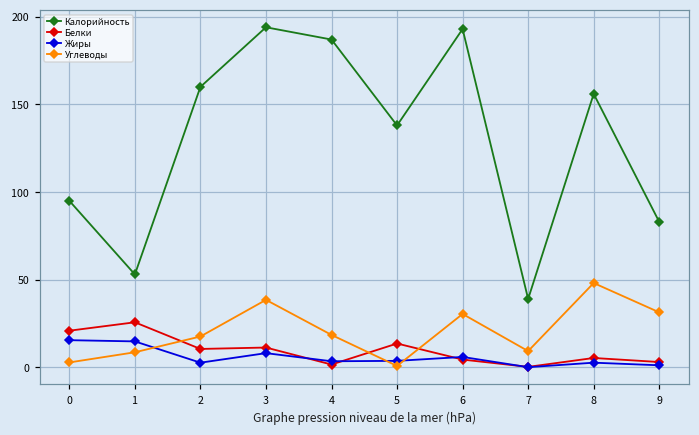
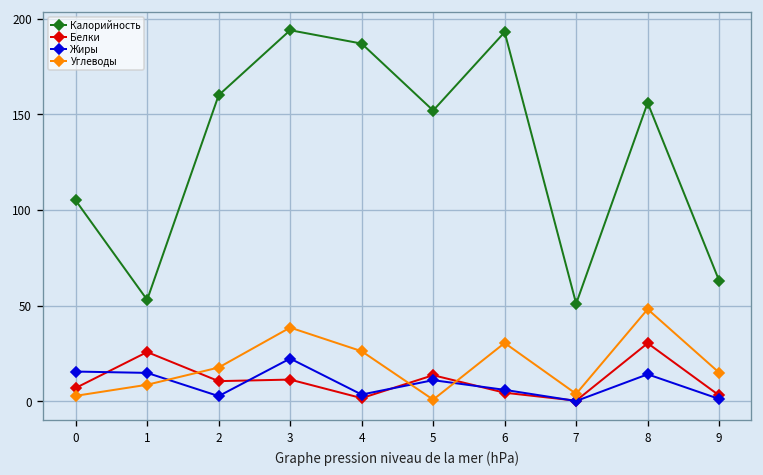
Калорийность, 0: 95 -> 105
Белки, 0: 21 -> 7
Жиры, 3: 8 -> 22
Углеводы, 4: 19 -> 26
Калорийность, 5: 138 -> 152
Жиры, 5: 4 -> 11
Калорийность, 7: 39 -> 51
Углеводы, 7: 9 -> 4
Белки, 8: 5 -> 30
Жиры, 8: 3 -> 14
Калорийность, 9: 83 -> 63
Углеводы, 9: 31 -> 15
